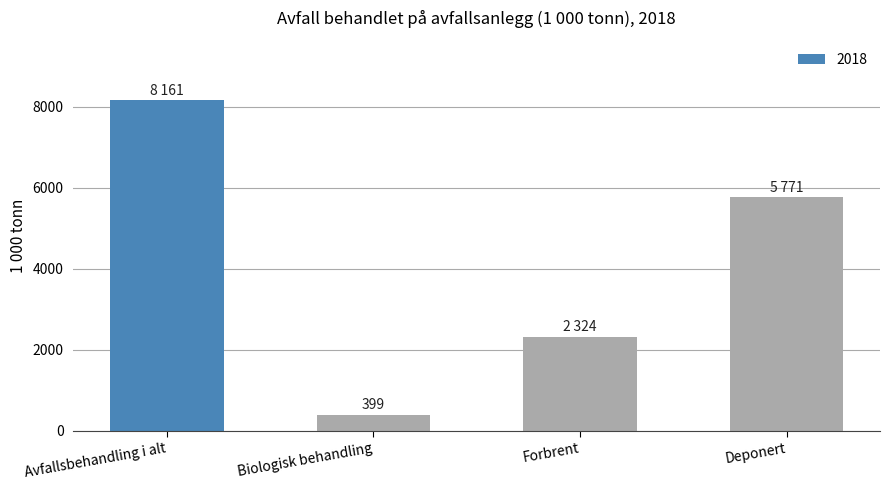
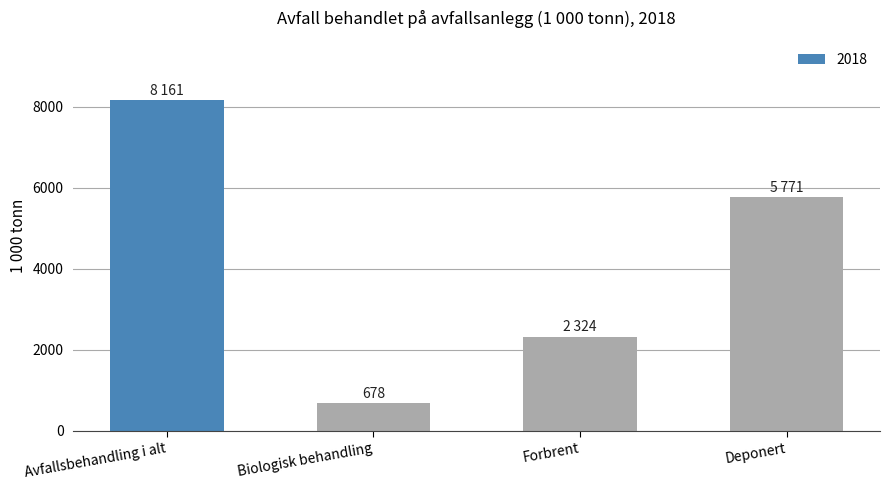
Biologisk behandling: 399 -> 678
